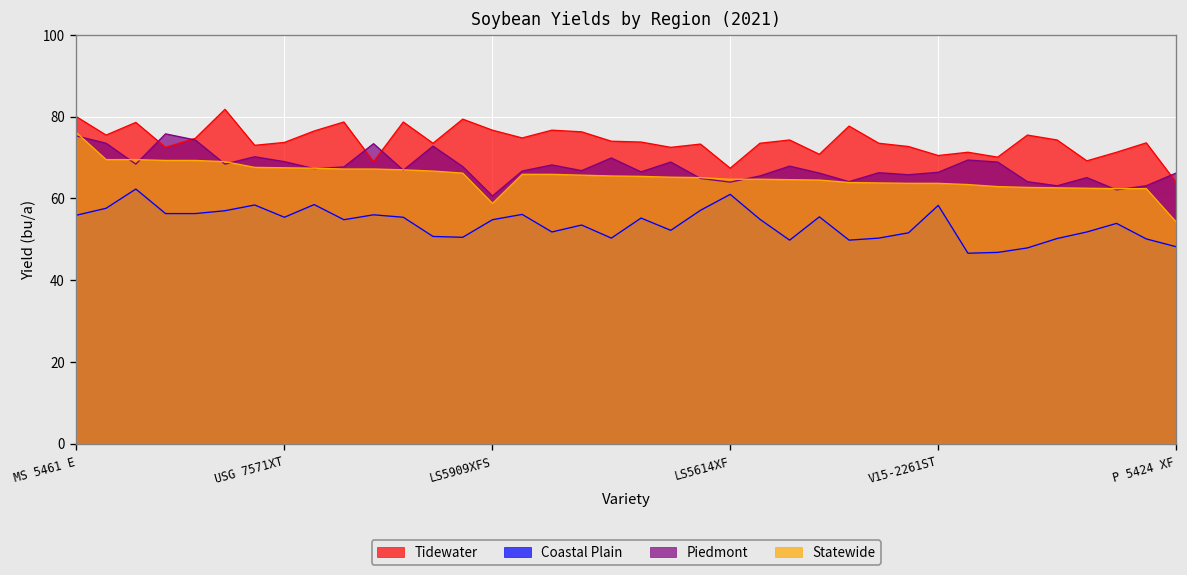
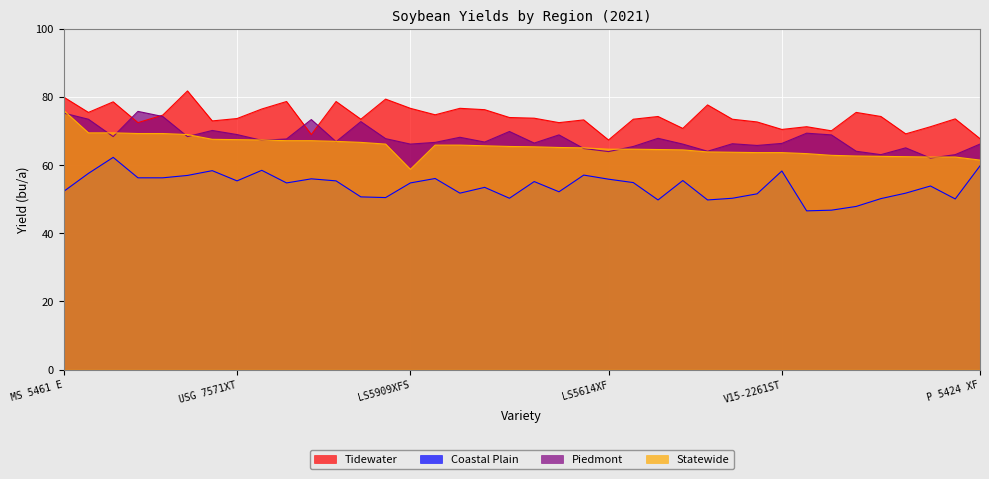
Coastal Plain, MS 5461 E: 56 -> 52
Piedmont, LS5909XFS: 61 -> 66
Coastal Plain, LS5614XF: 61 -> 56
Tidewater, P 5424 XF: 64 -> 68
Coastal Plain, P 5424 XF: 48 -> 60
Statewide, P 5424 XF: 54 -> 62
